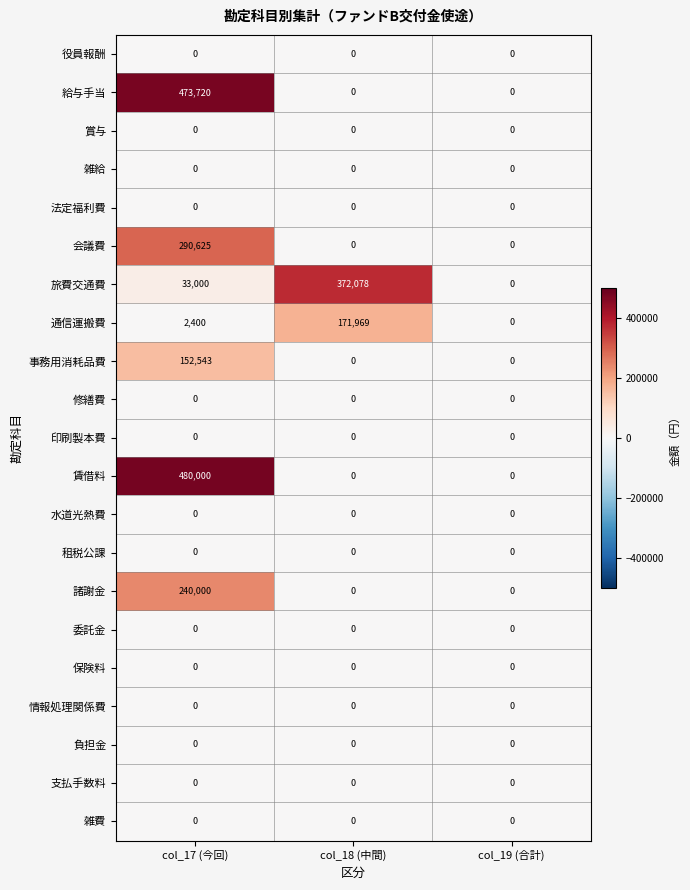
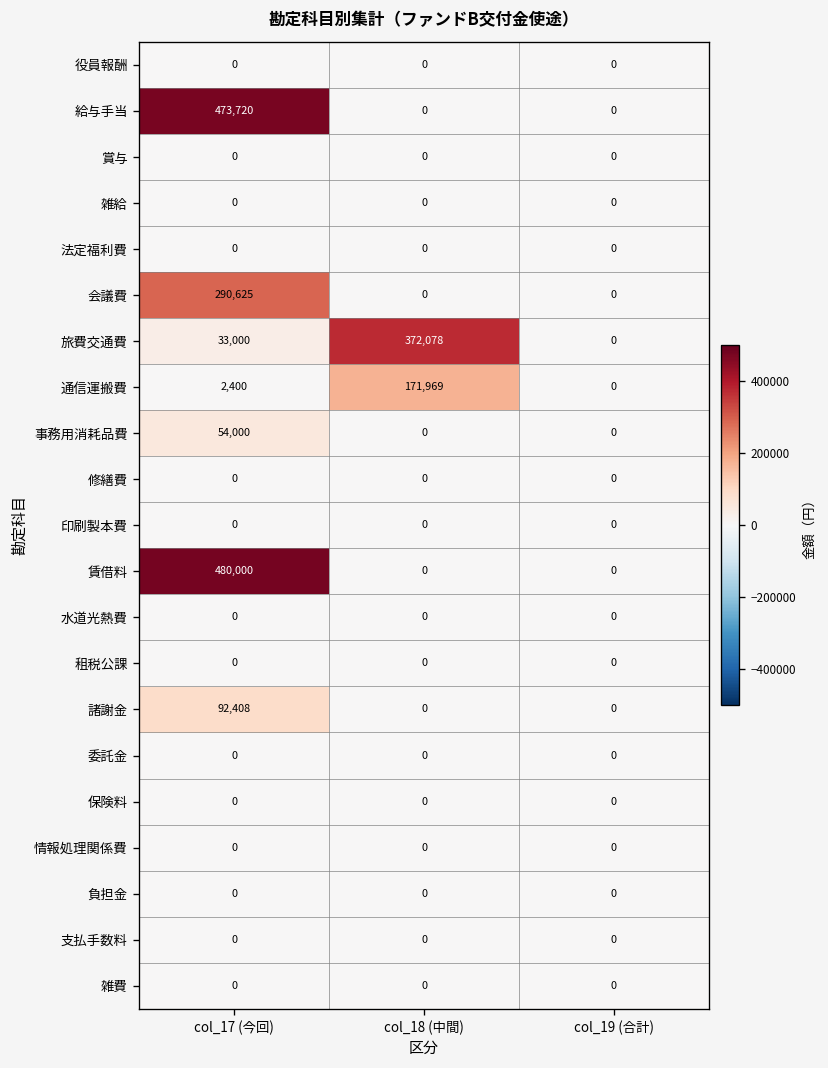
事務用消耗品費, col_17 (今回): 152,543 -> 54,000
諸謝金, col_17 (今回): 240,000 -> 92,408
